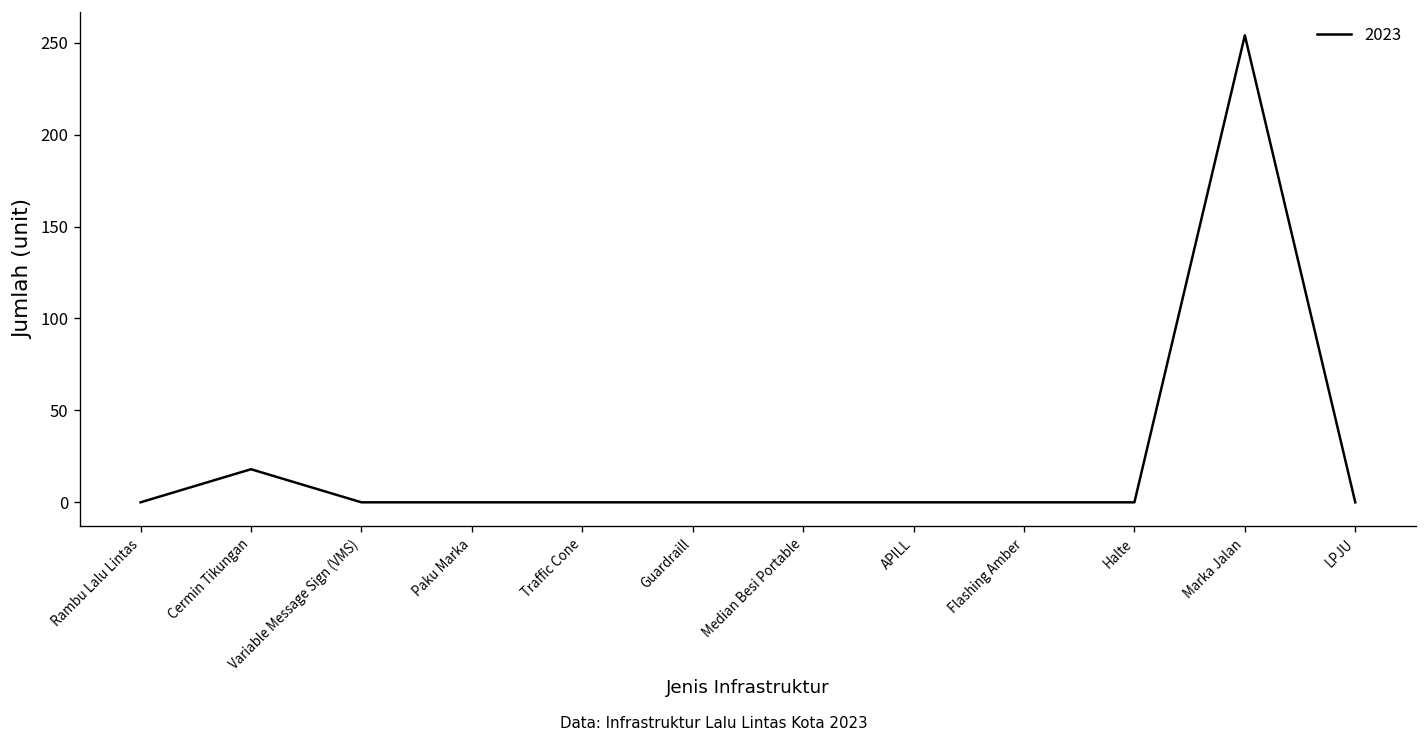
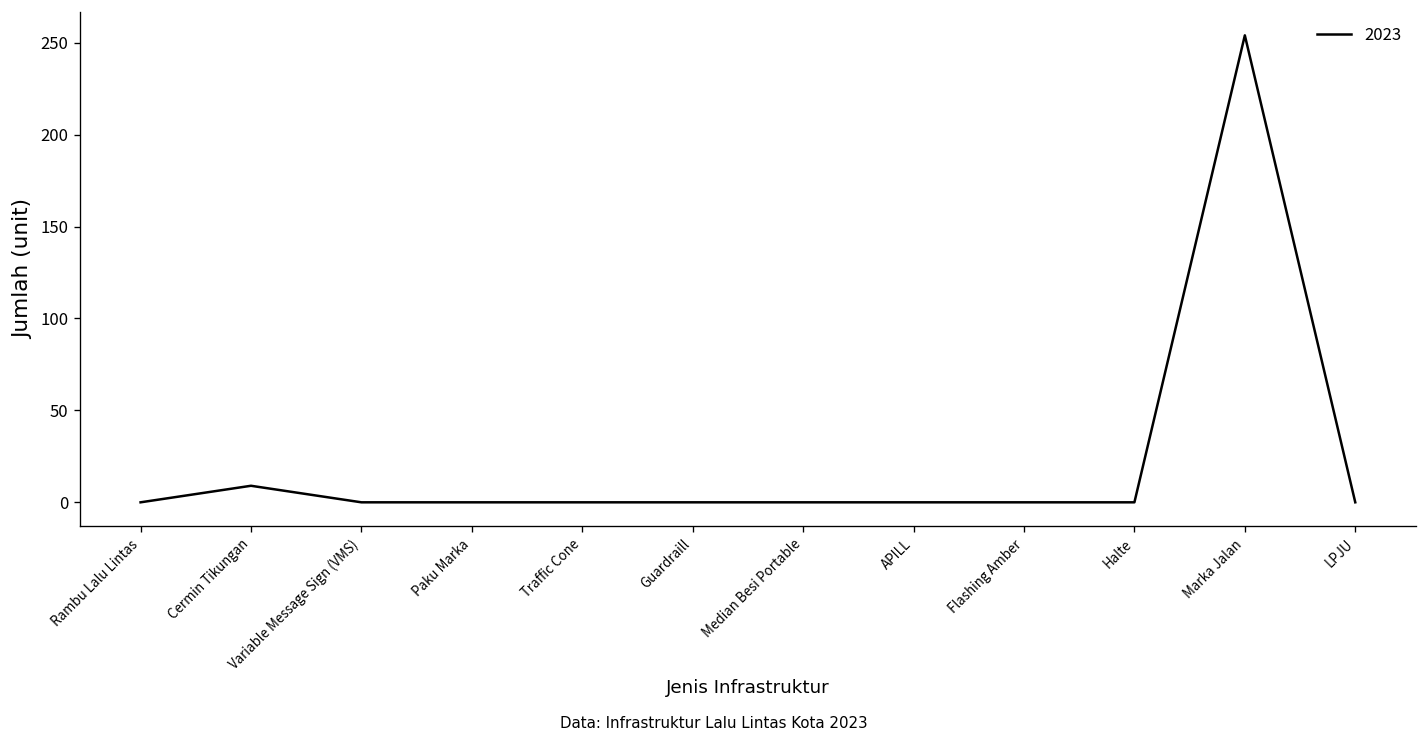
Cermin Tikungan: 18 -> 9
